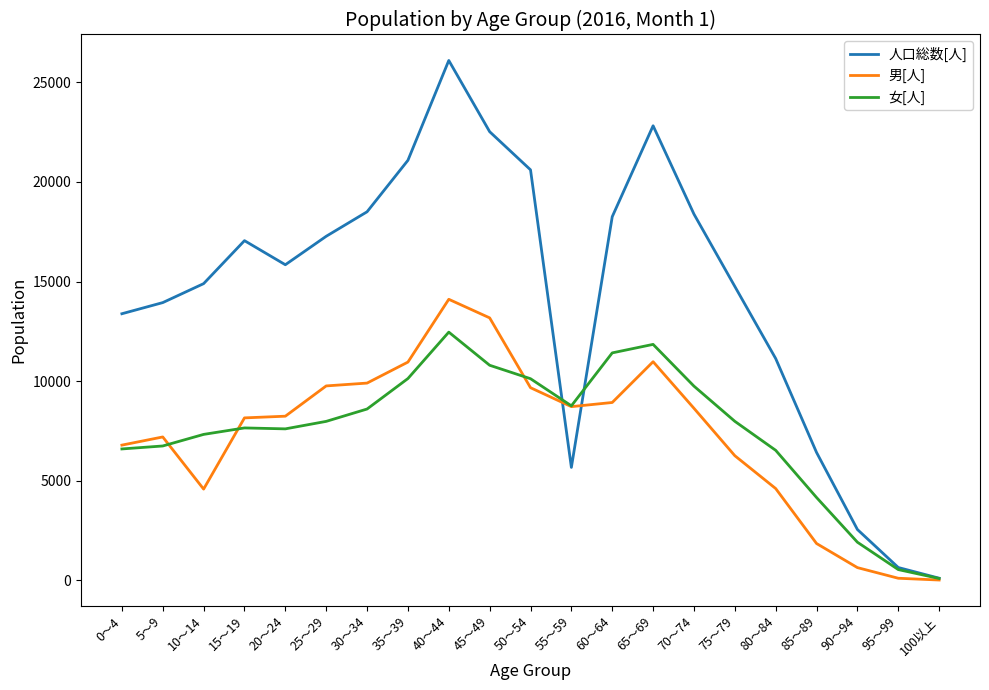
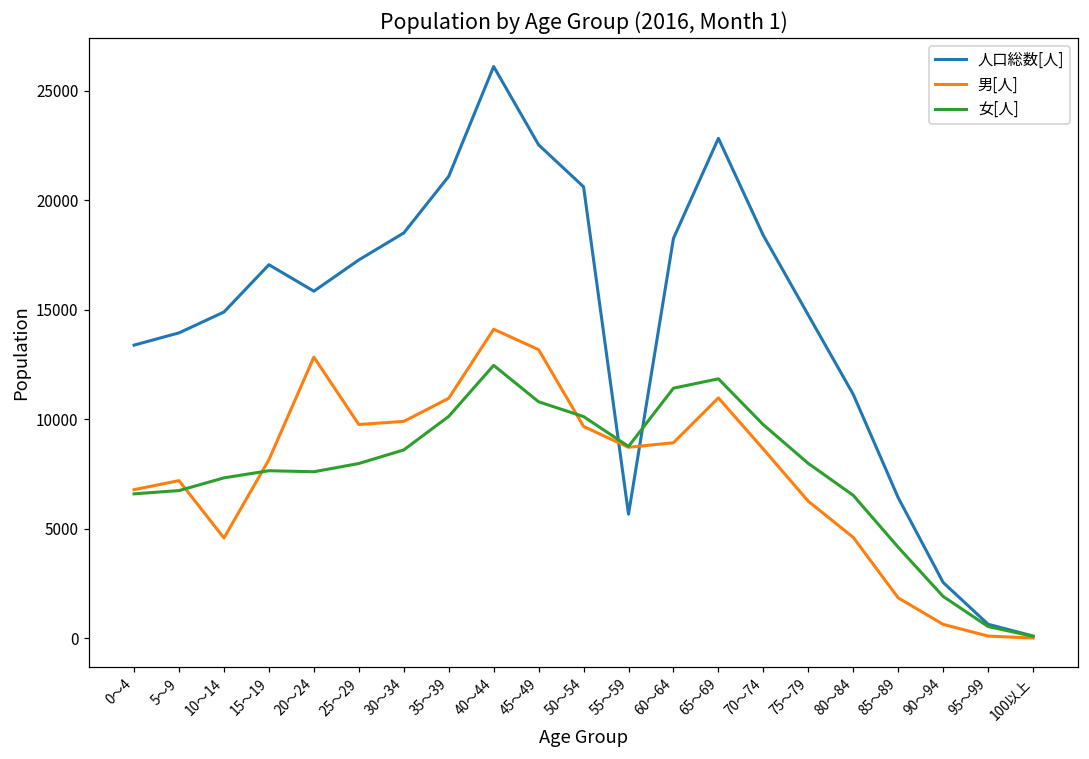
男[人], 20～24: 8200 -> 12800
